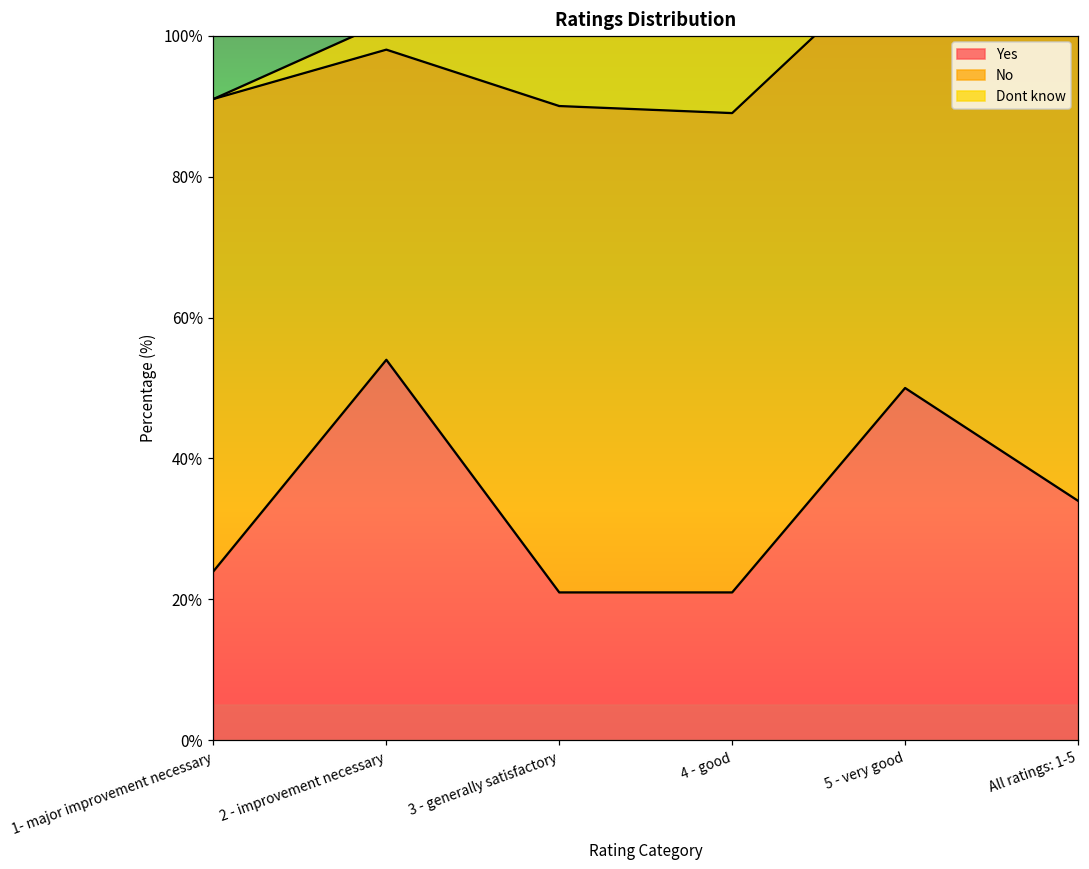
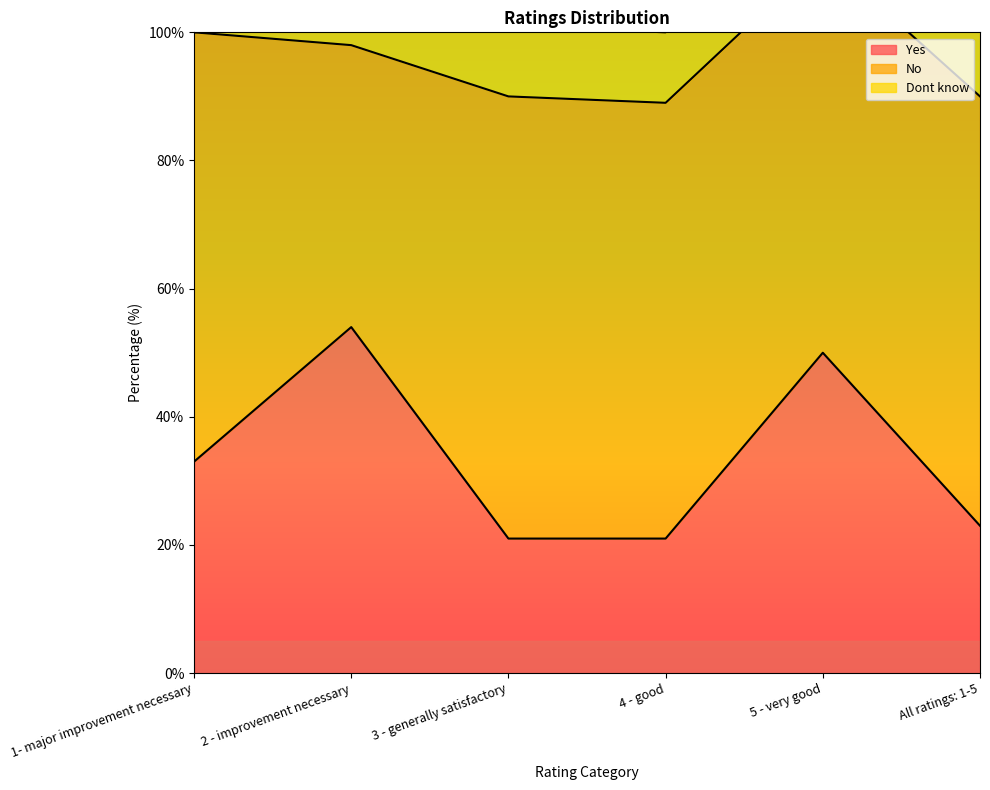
Yes, 1- major improvement necessary: 24% -> 33%
Yes, All ratings: 1-5: 34% -> 23%
